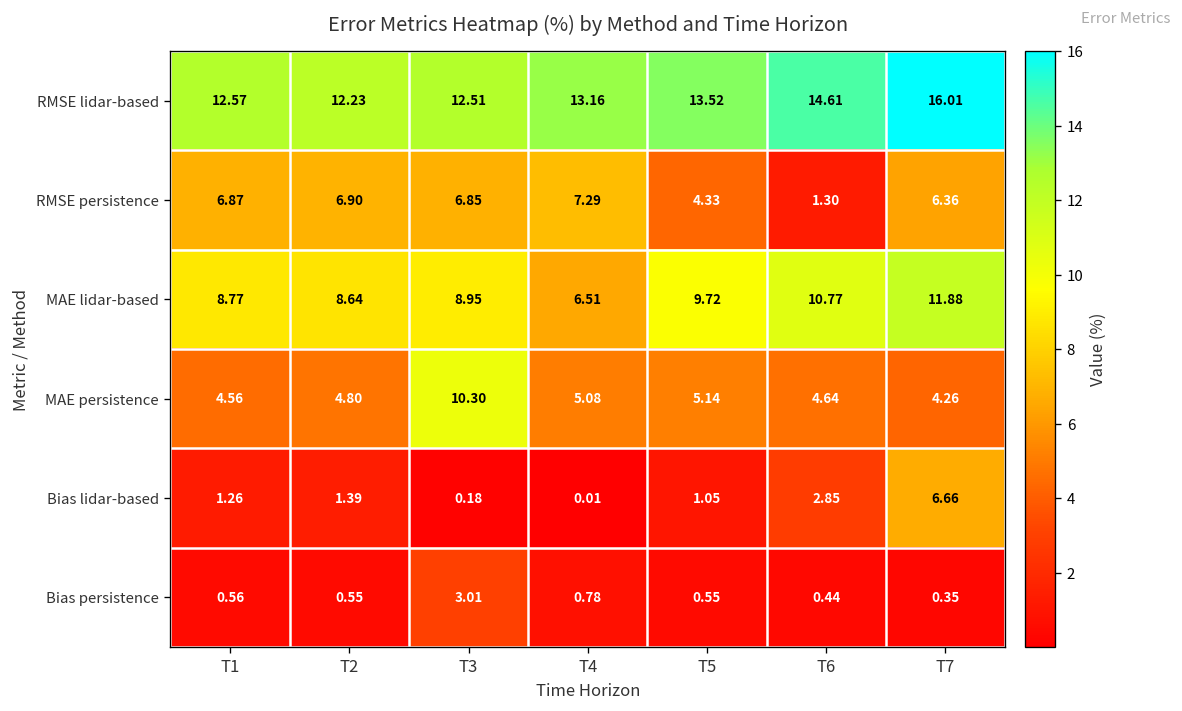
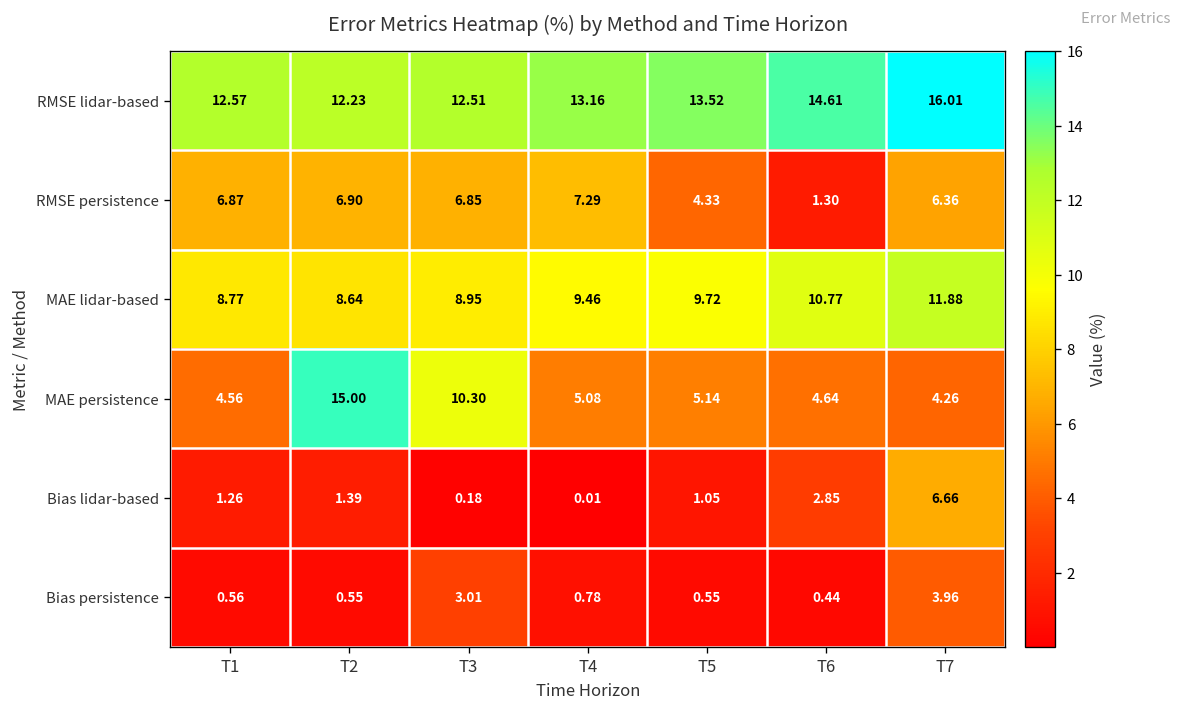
MAE lidar-based, T4: 6.51 -> 9.46
MAE persistence, T2: 4.80 -> 15.00
Bias persistence, T7: 0.35 -> 3.96
